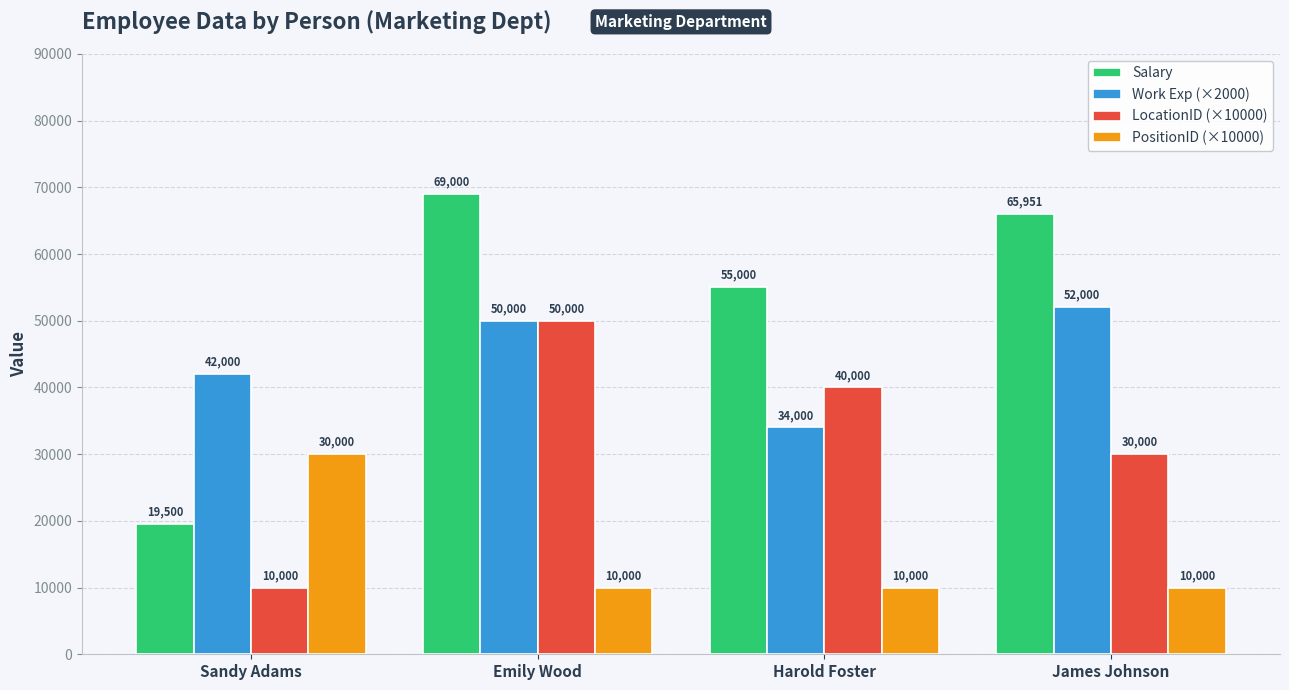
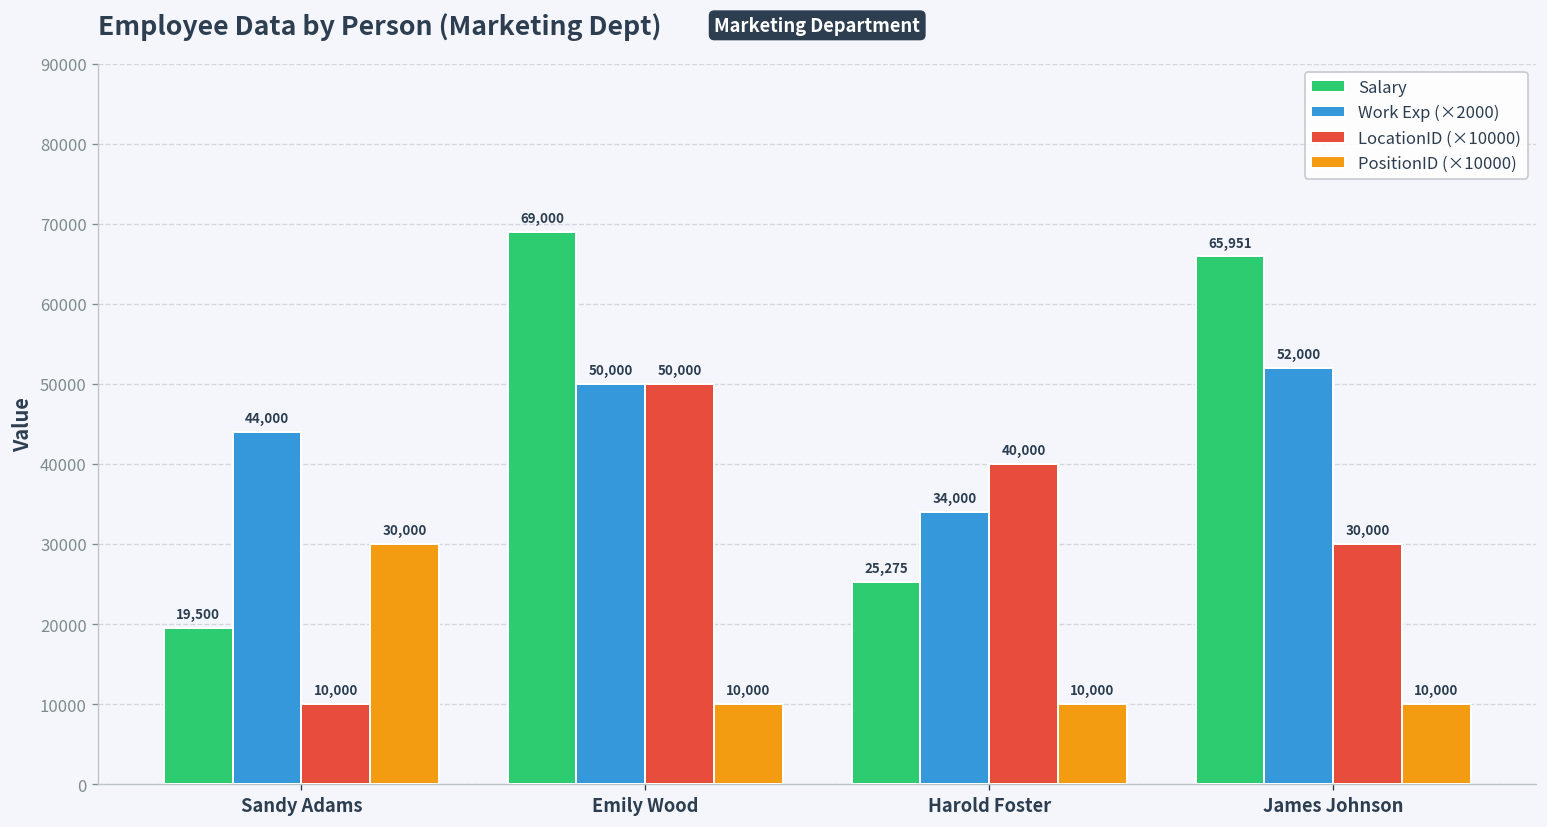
Work Exp (×2000), Sandy Adams: 42,000 -> 44,000
Salary, Harold Foster: 55,000 -> 25,275
